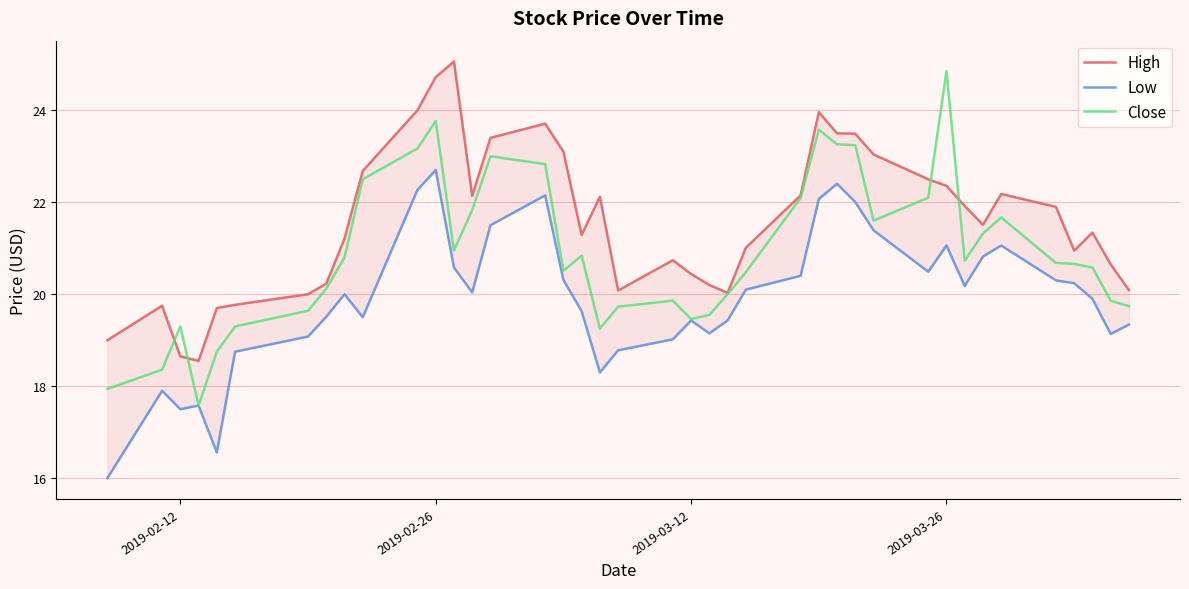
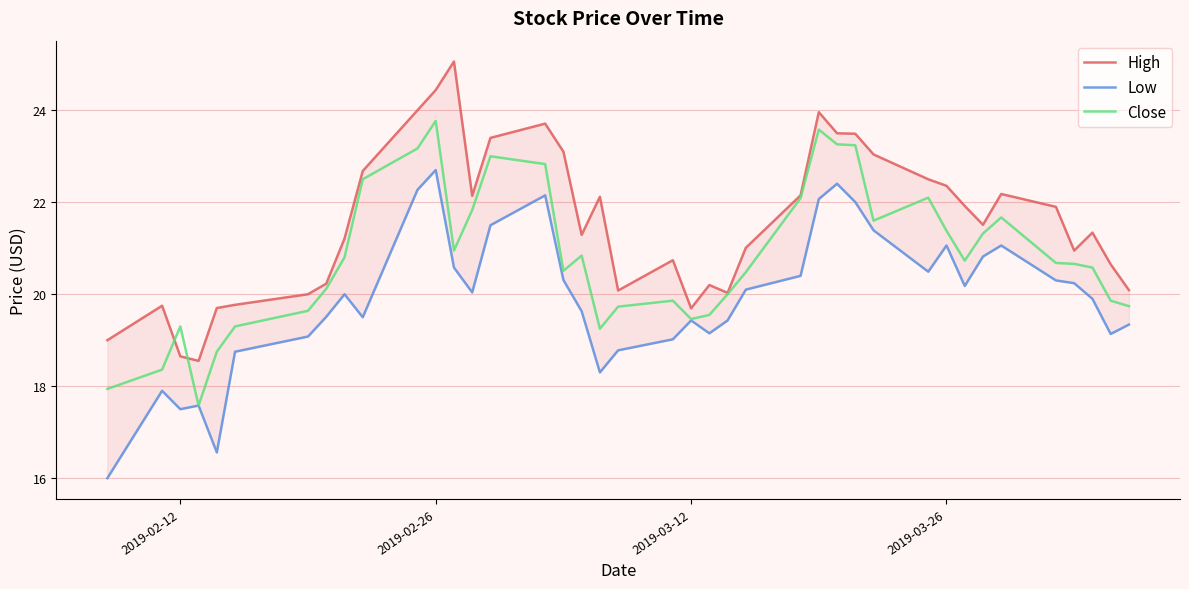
High, 2019-02-26: 24.7 -> 24.4
High, 2019-03-12: 20.4 -> 19.7
Close, 2019-03-26: 24.9 -> 21.4
